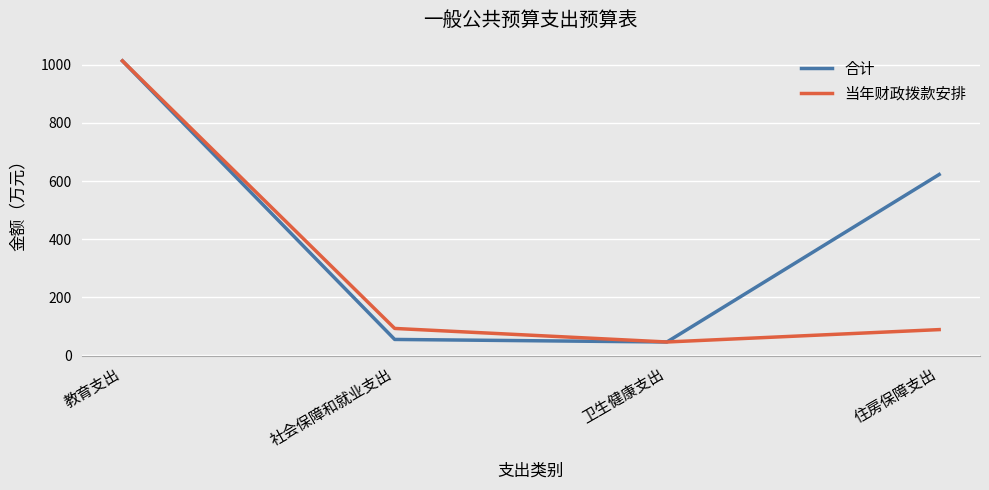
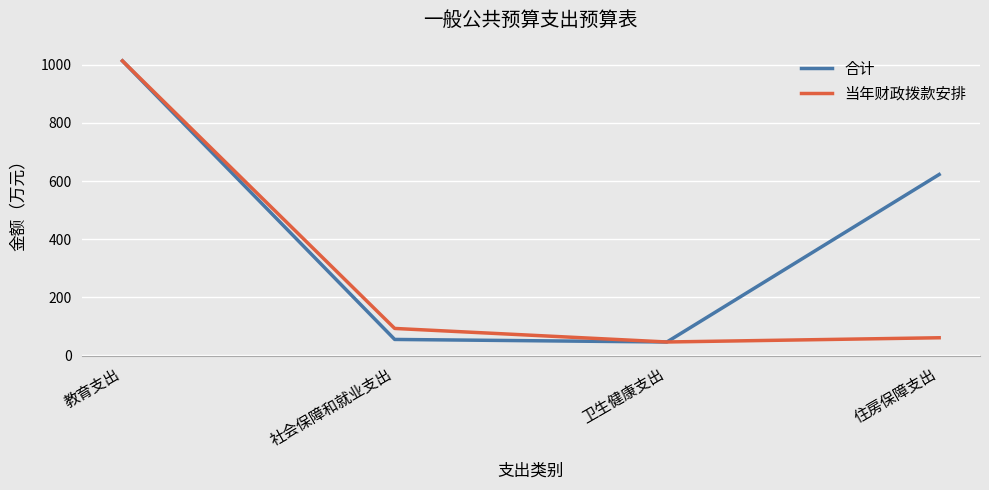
当年财政拨款安排, 住房保障支出: 90 -> 60
